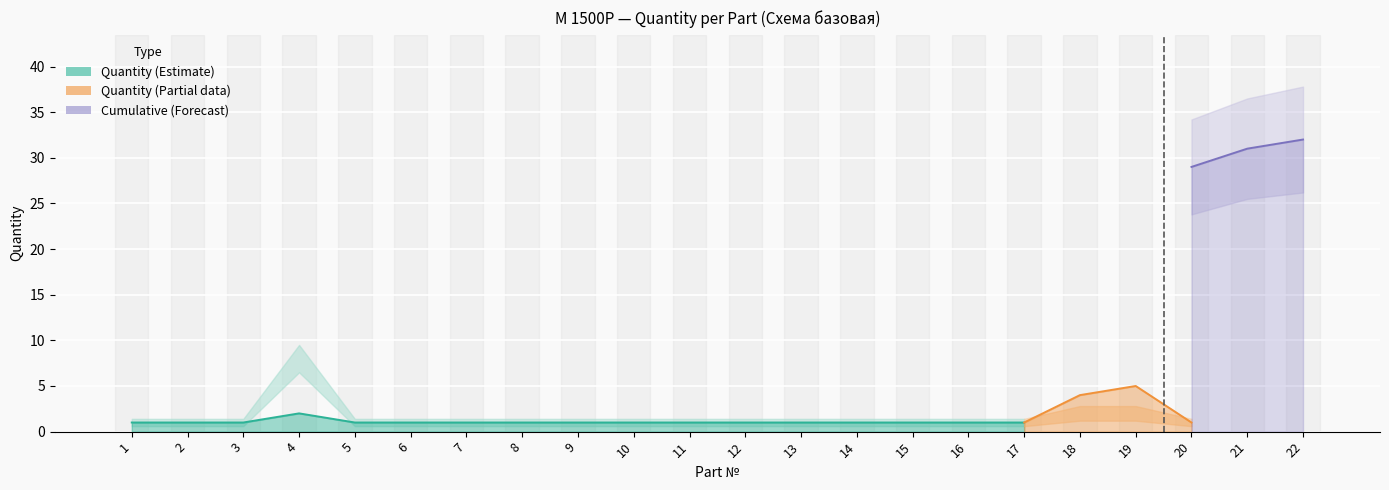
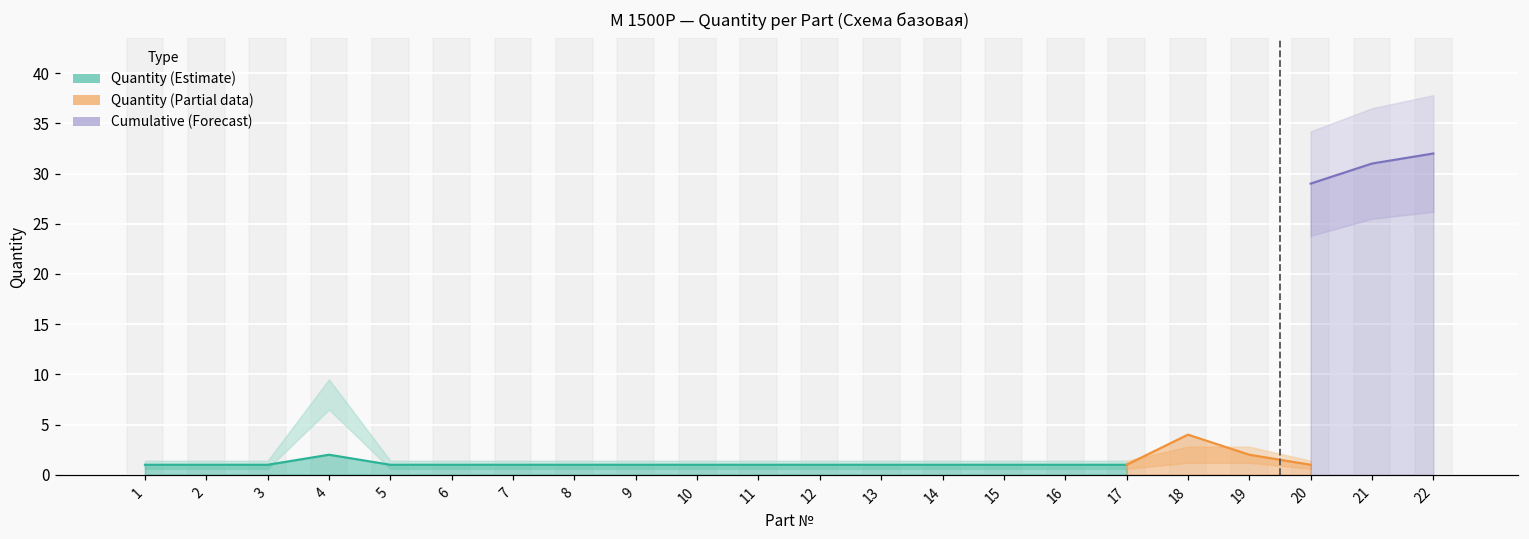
Quantity (Partial data), 19: 5 -> 2
